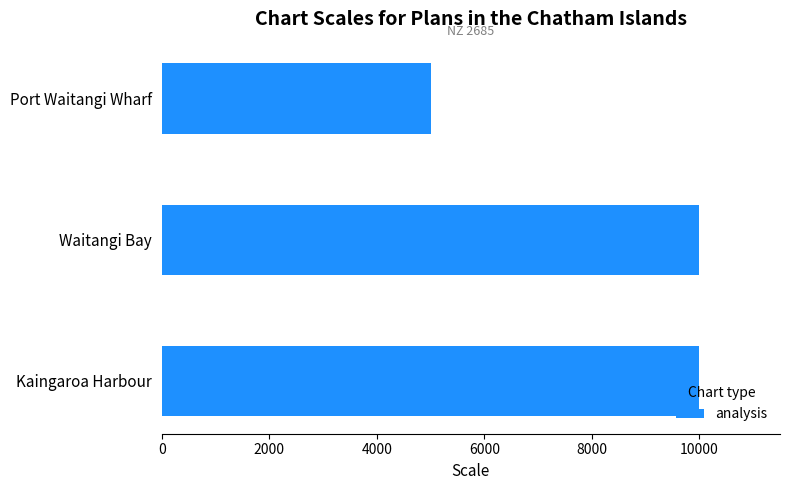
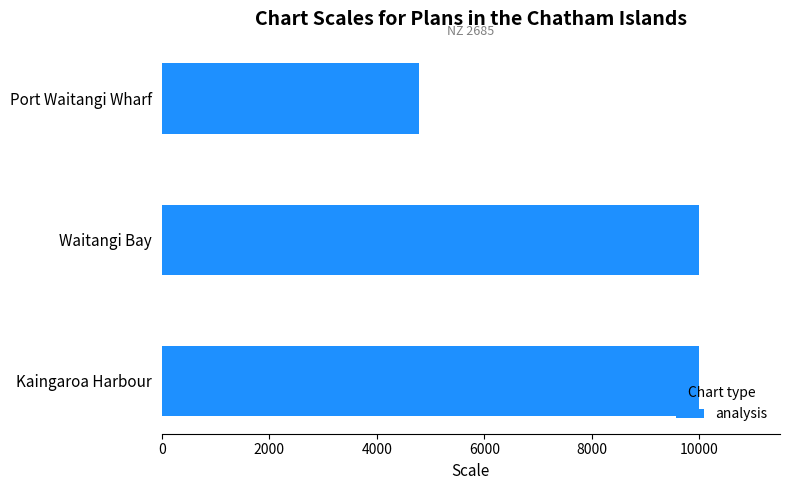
Port Waitangi Wharf: 5000 -> 4800
